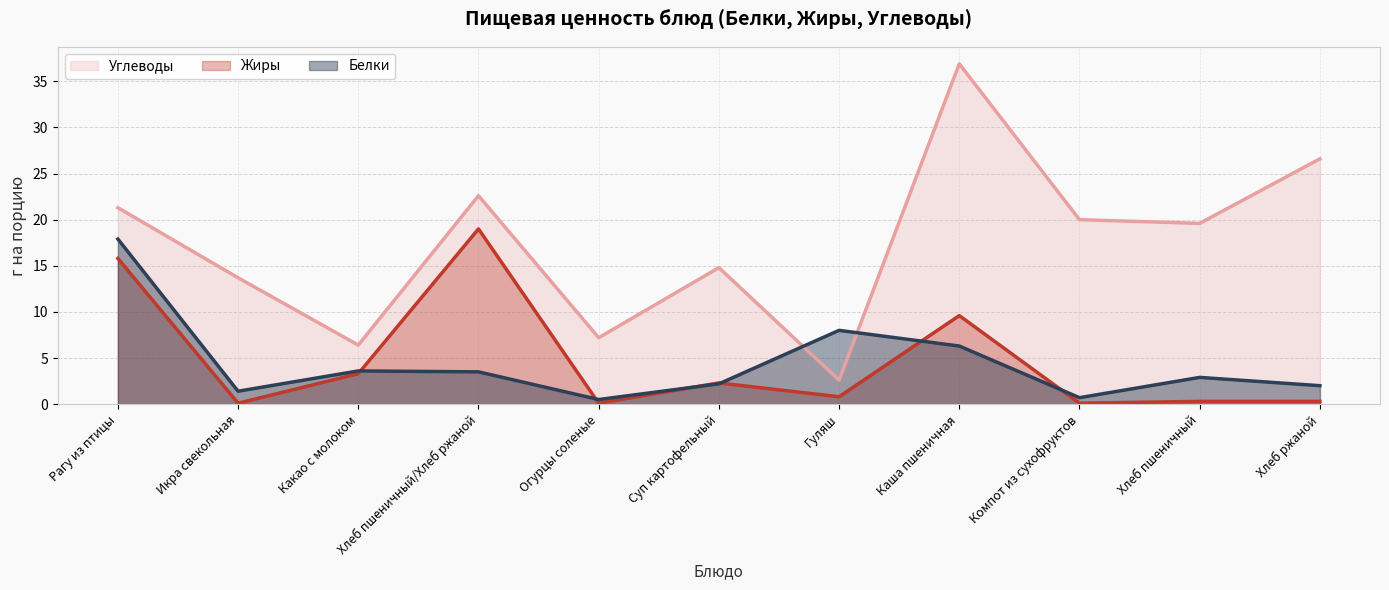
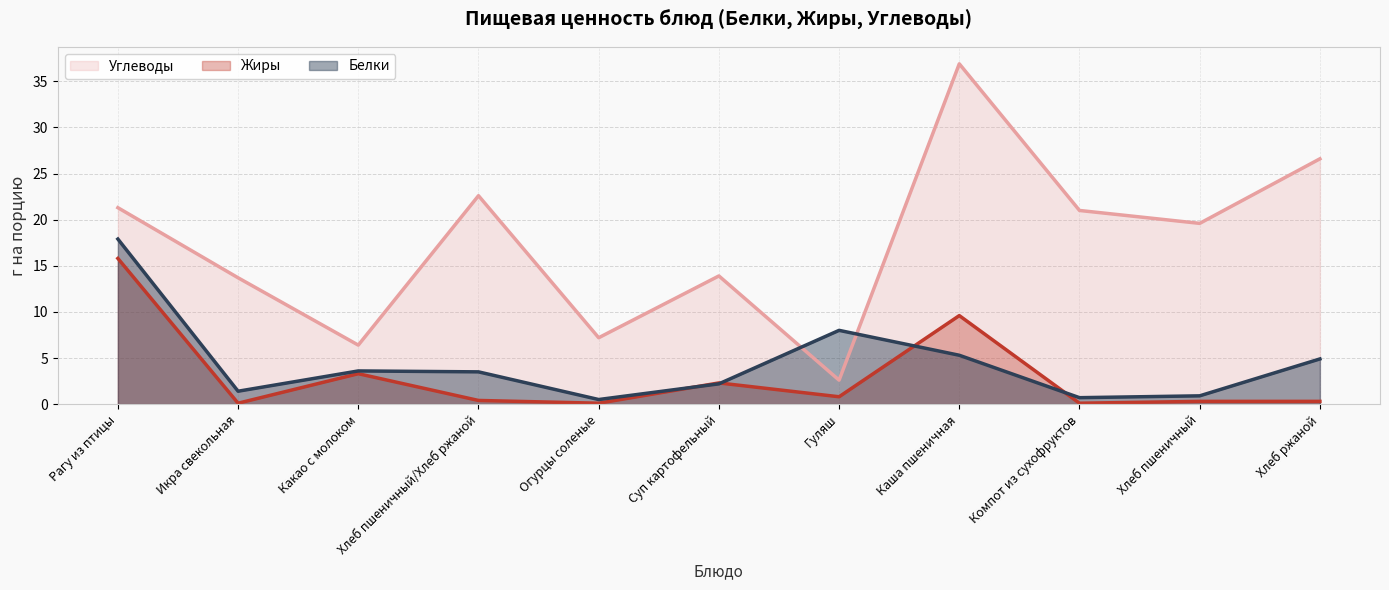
Жиры, Хлеб пшеничный/Хлеб ржаной: 19 -> 0
Углеводы, Суп картофельный: 15 -> 14
Белки, Каша пшеничная: 6 -> 5
Углеводы, Компот из сухофруктов: 20 -> 21
Белки, Хлеб пшеничный: 3 -> 1
Белки, Хлеб ржаной: 2 -> 5
